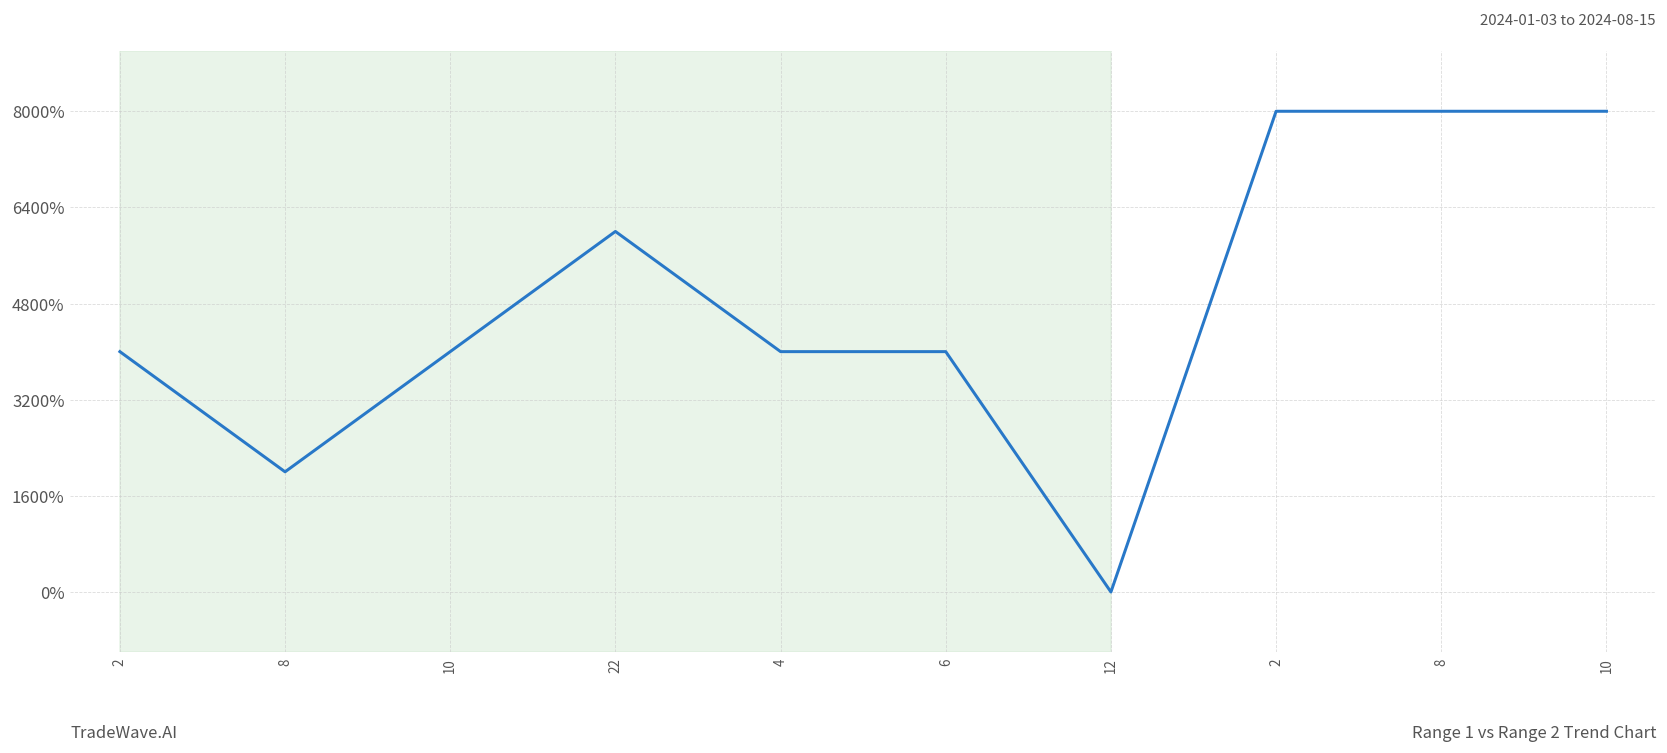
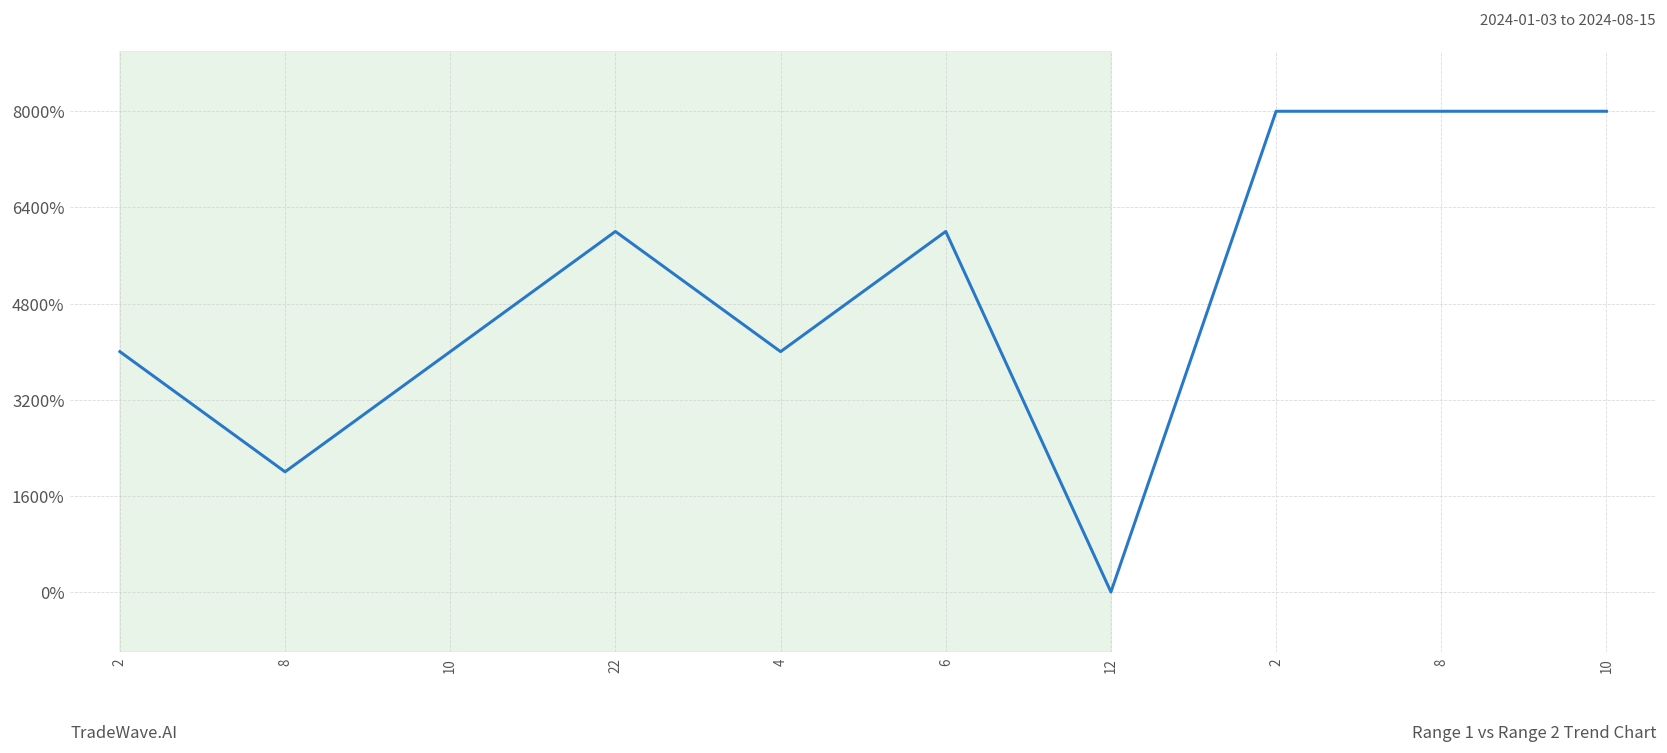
6: 4000% -> 6000%
